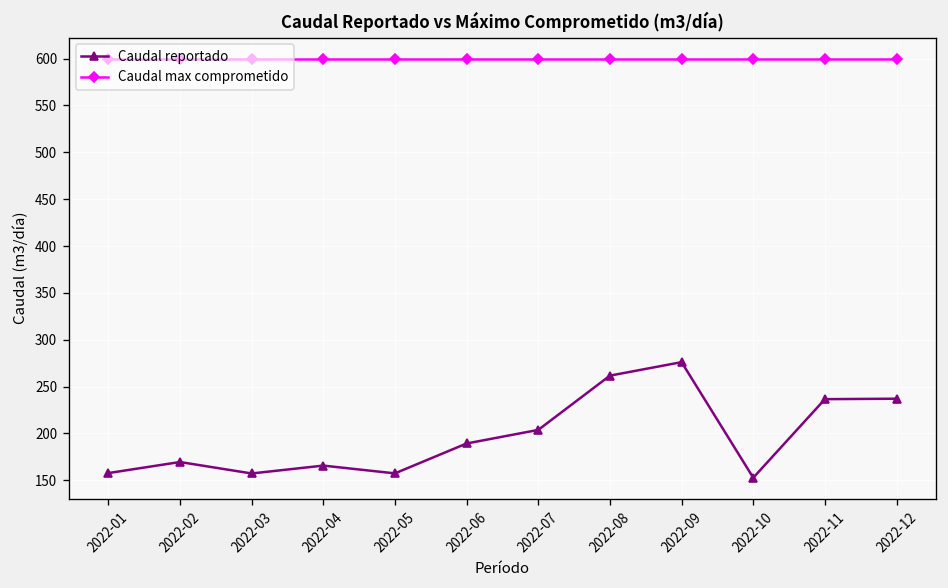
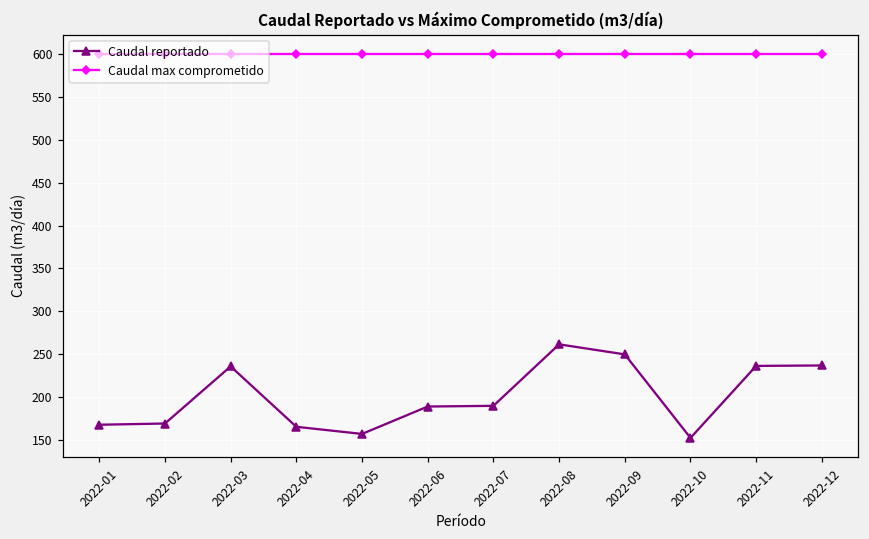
Caudal reportado, 2022-01: 160 -> 170
Caudal reportado, 2022-03: 160 -> 240
Caudal reportado, 2022-07: 200 -> 190
Caudal reportado, 2022-09: 280 -> 250
